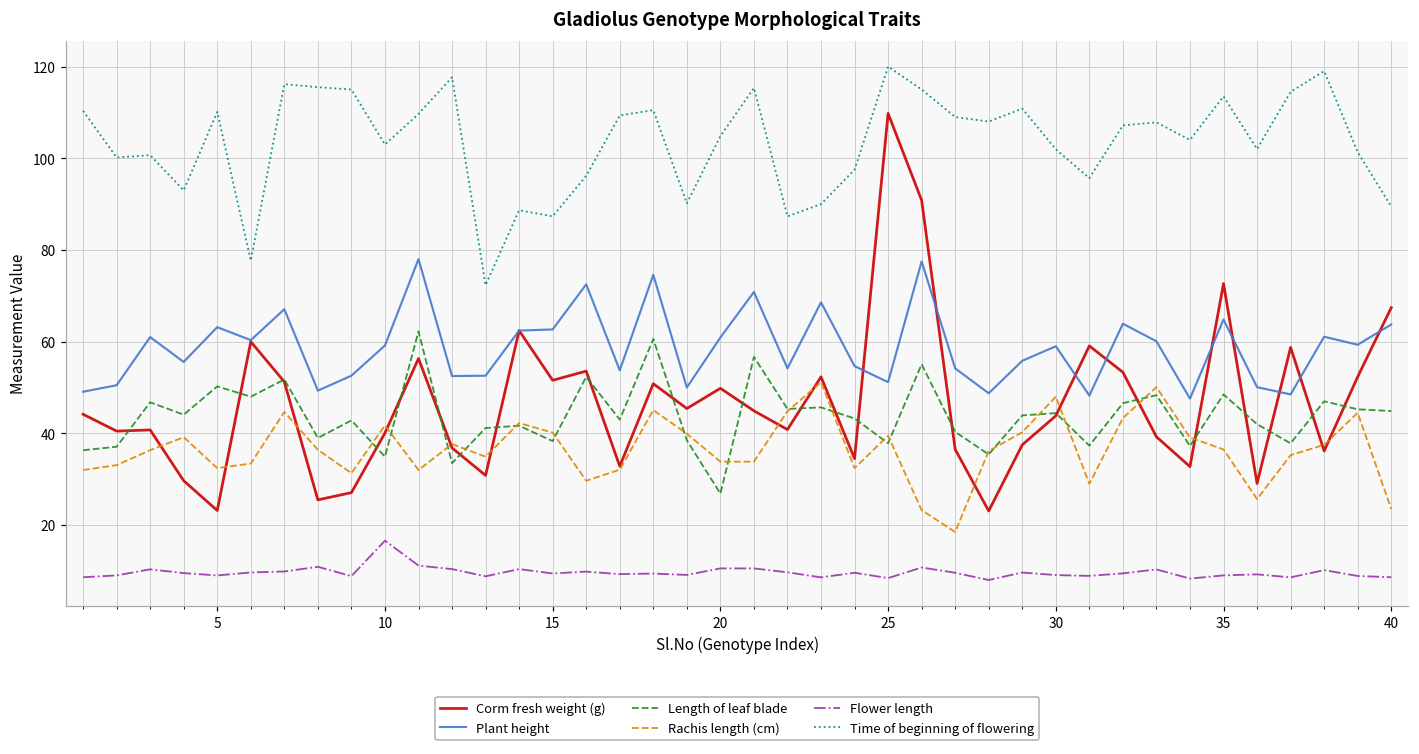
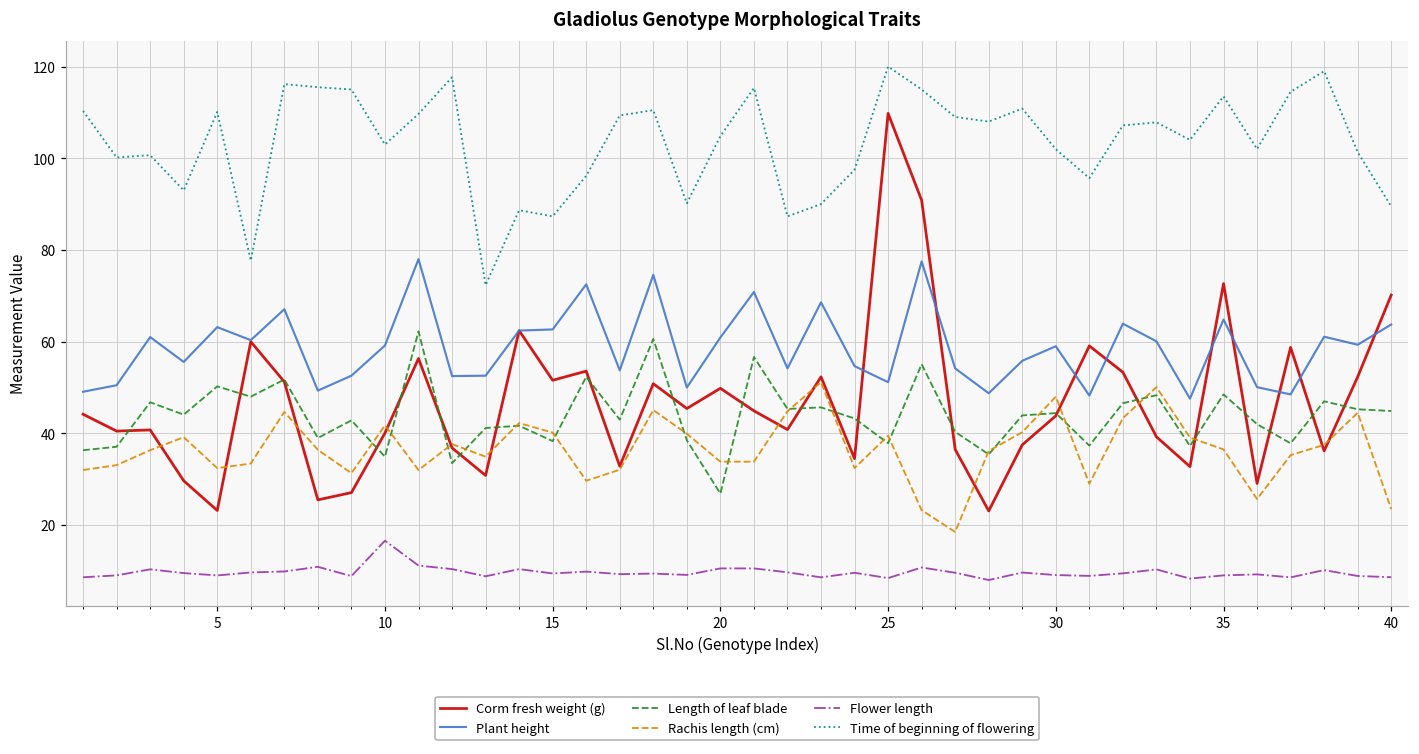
Corm fresh weight (g), 40: 67 -> 70
